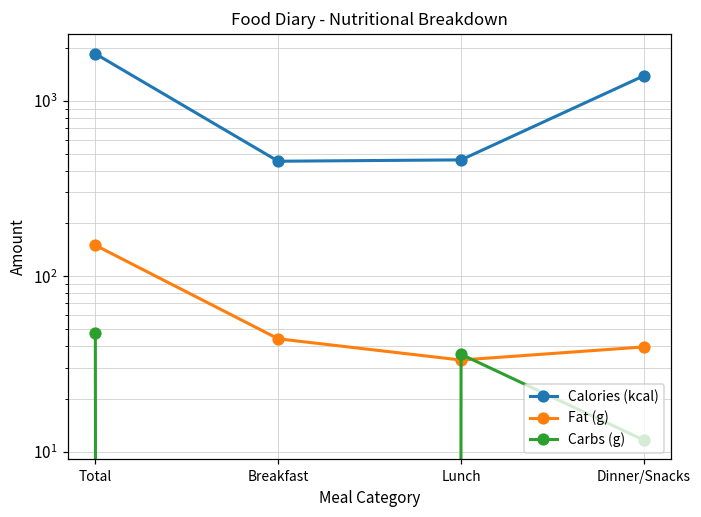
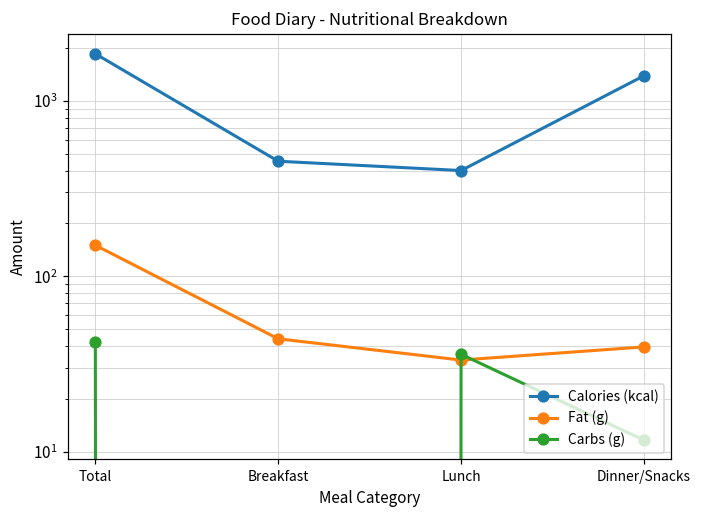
Carbs (g), Total: 48 -> 42
Calories (kcal), Lunch: 460 -> 400
